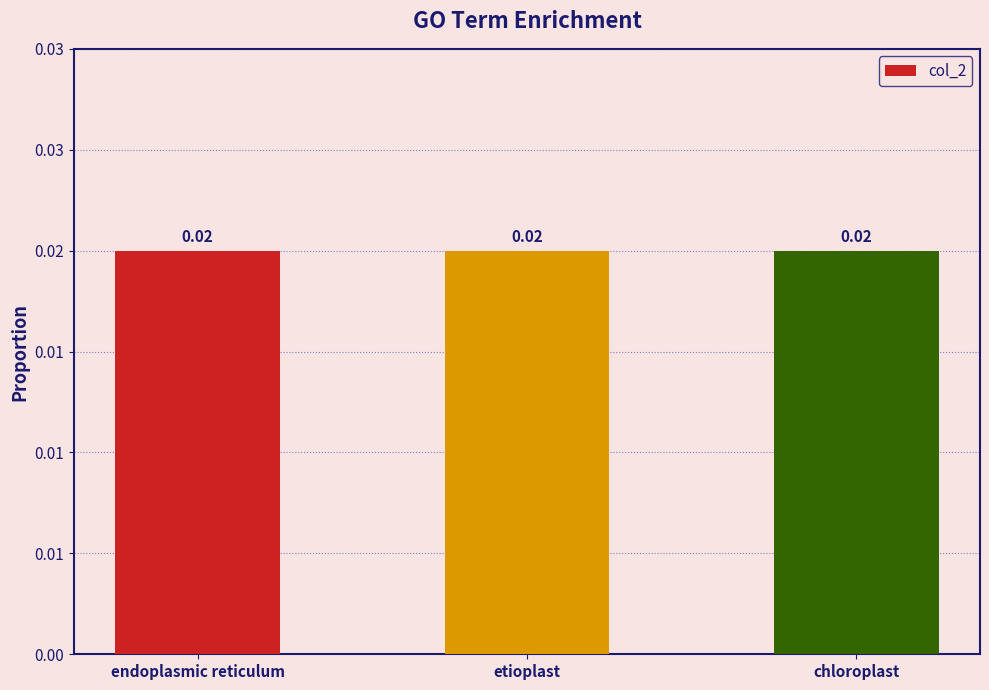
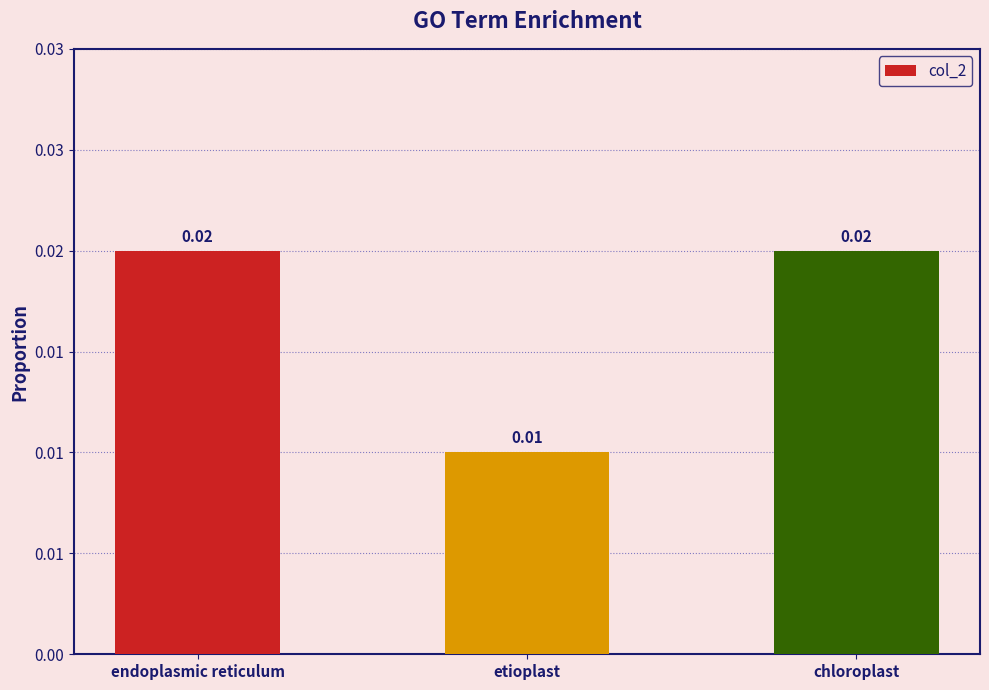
etioplast: 0.02 -> 0.01
